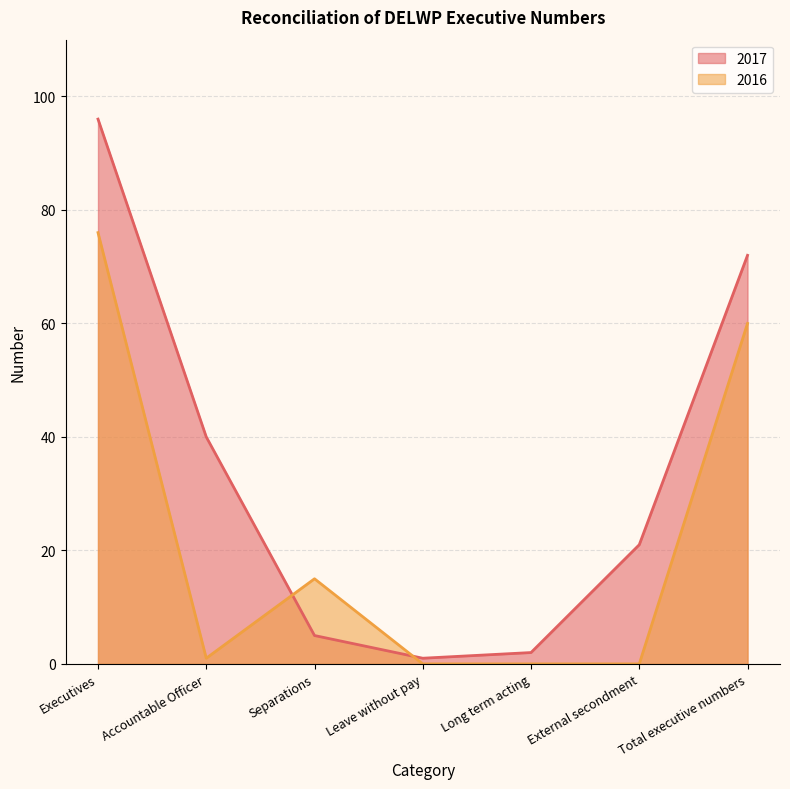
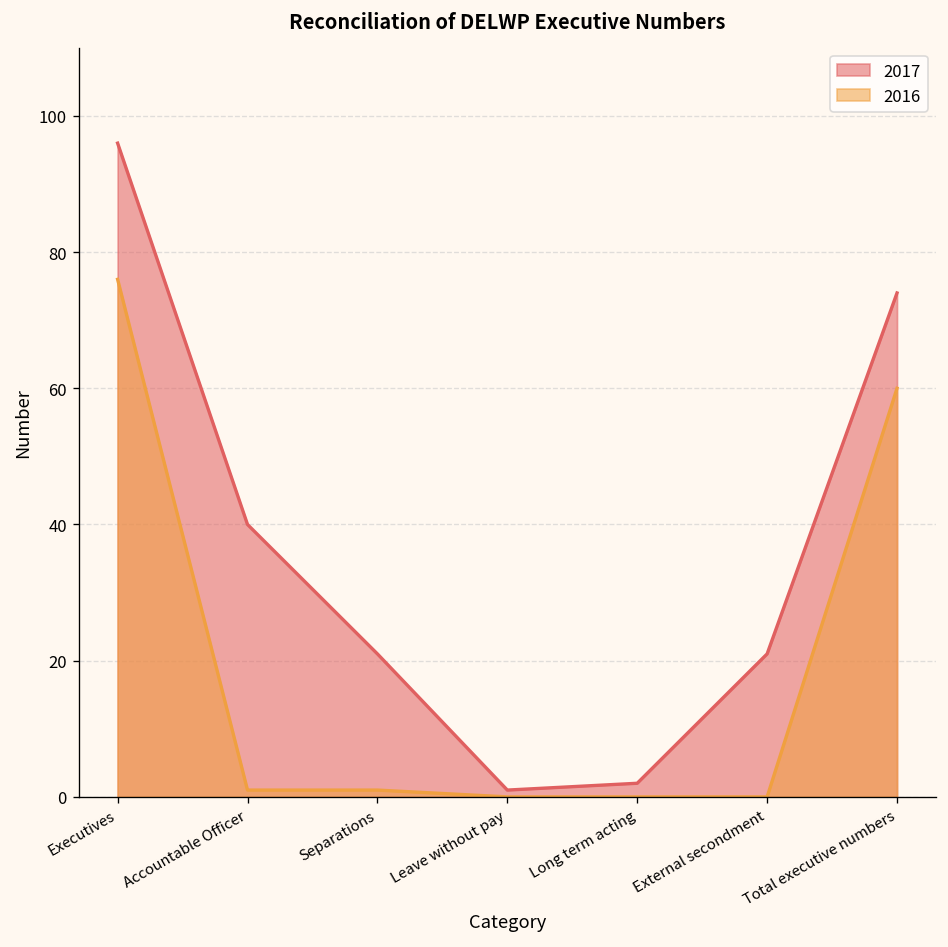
2017, Separations: 5 -> 21
2016, Separations: 15 -> 1
2017, Total executive numbers: 72 -> 74
